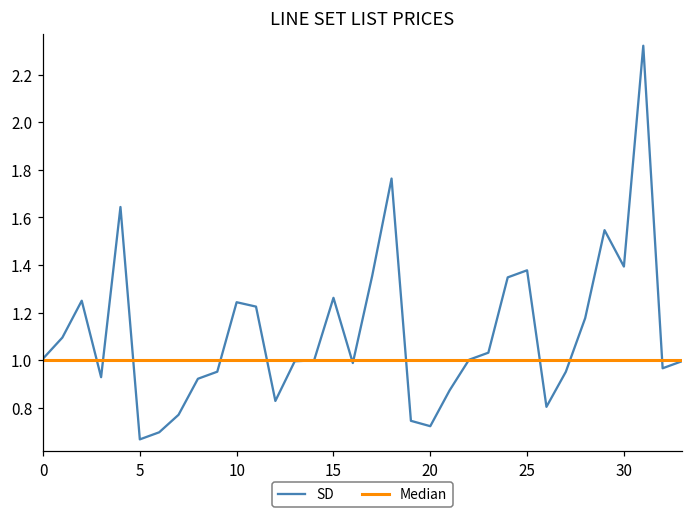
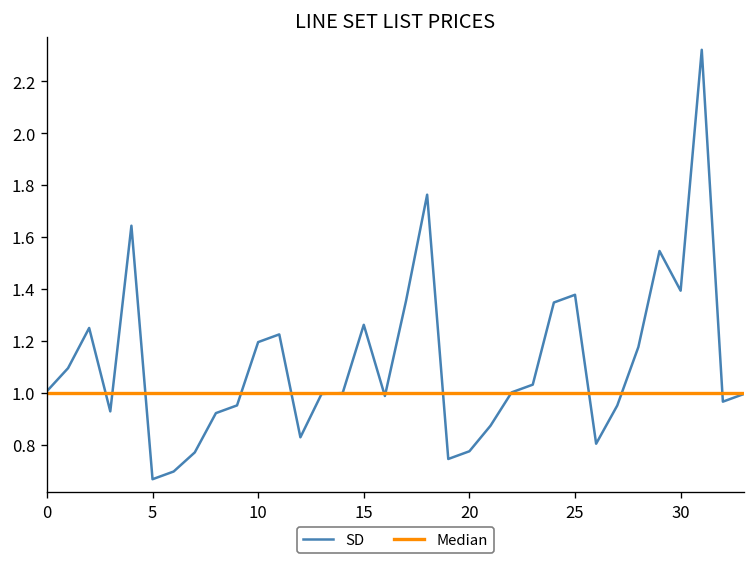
SD, 10: 1.24 -> 1.20
SD, 20: 0.72 -> 0.77
